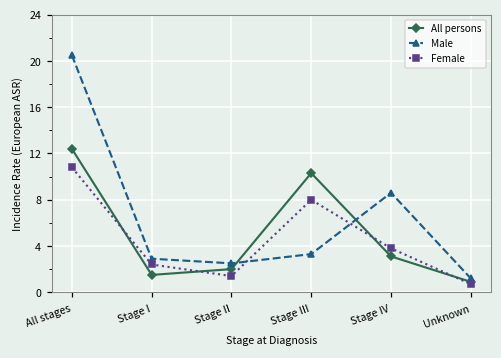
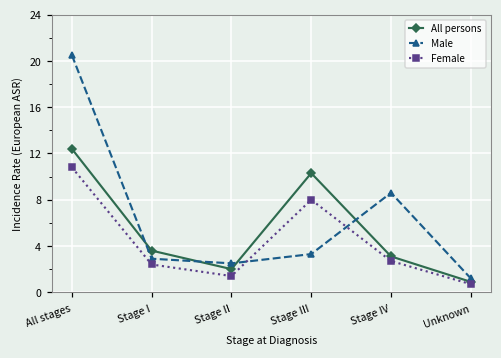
All persons, Stage I: 1.5 -> 3.6
Female, Stage IV: 3.8 -> 2.7
